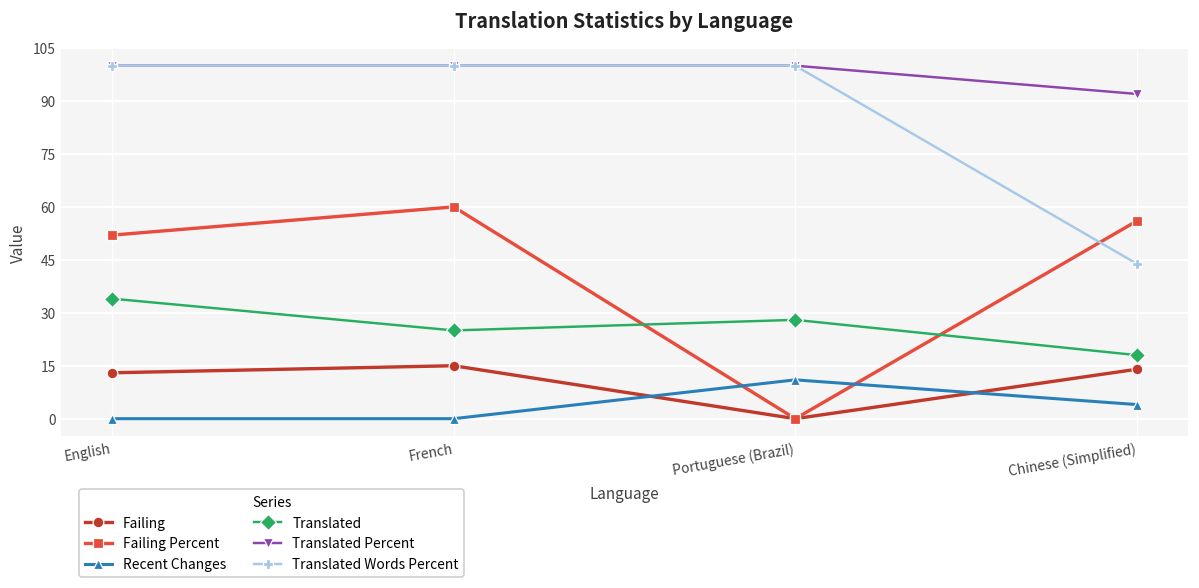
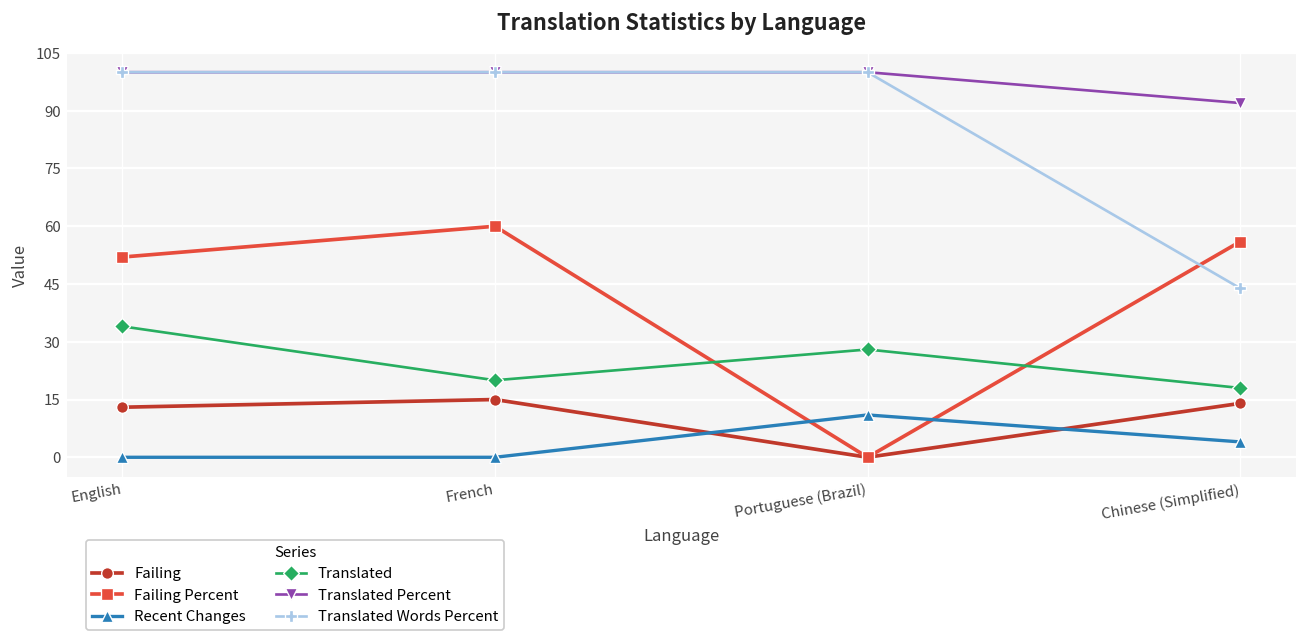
Translated, French: 25 -> 20
